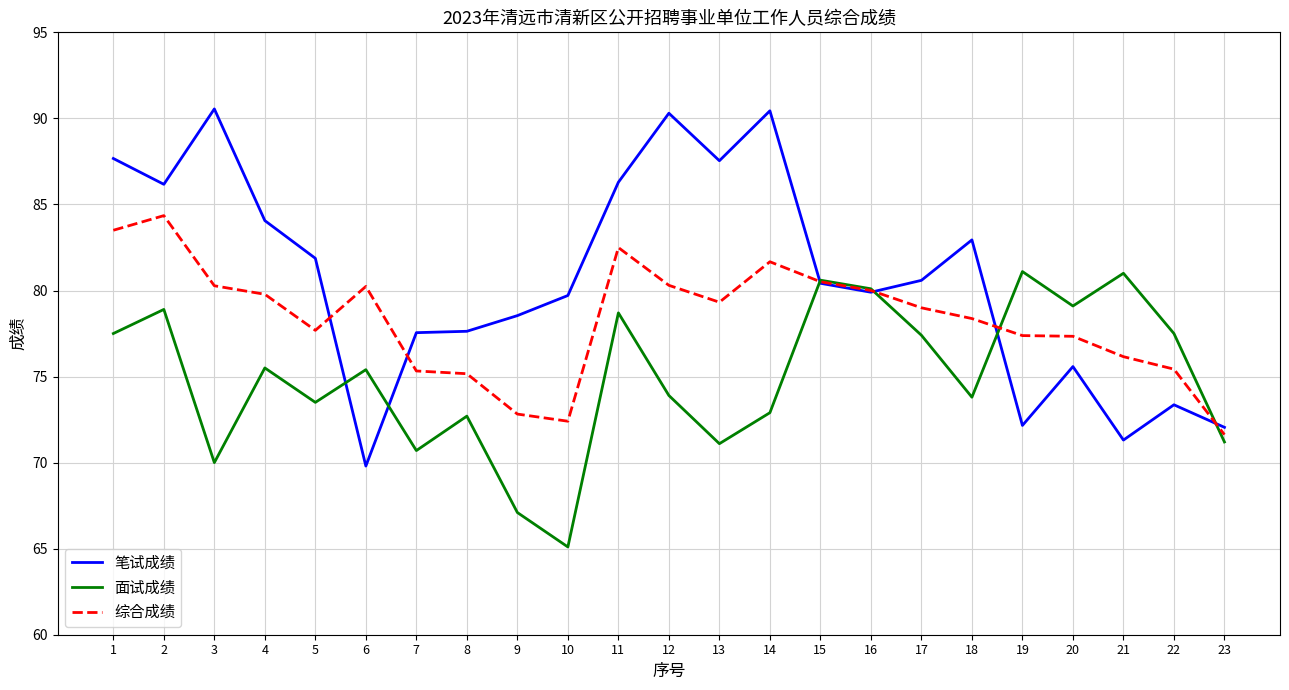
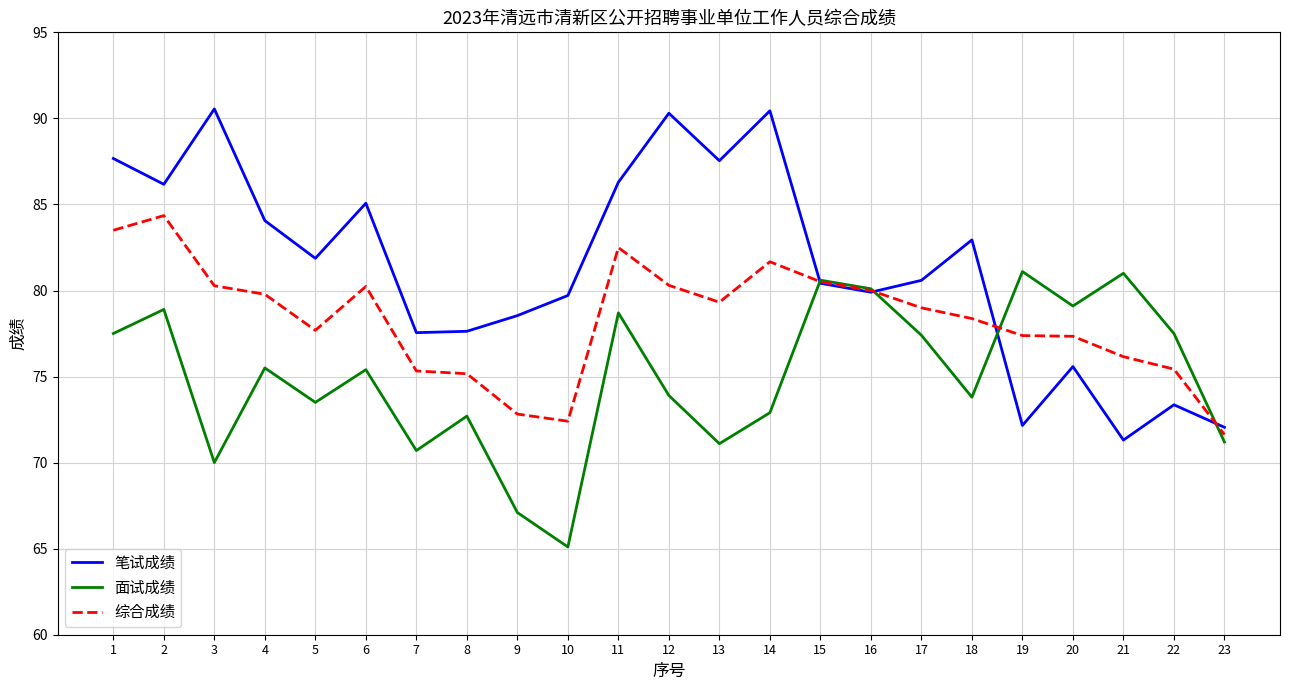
笔试成绩, 6: 69.8 -> 85.1
